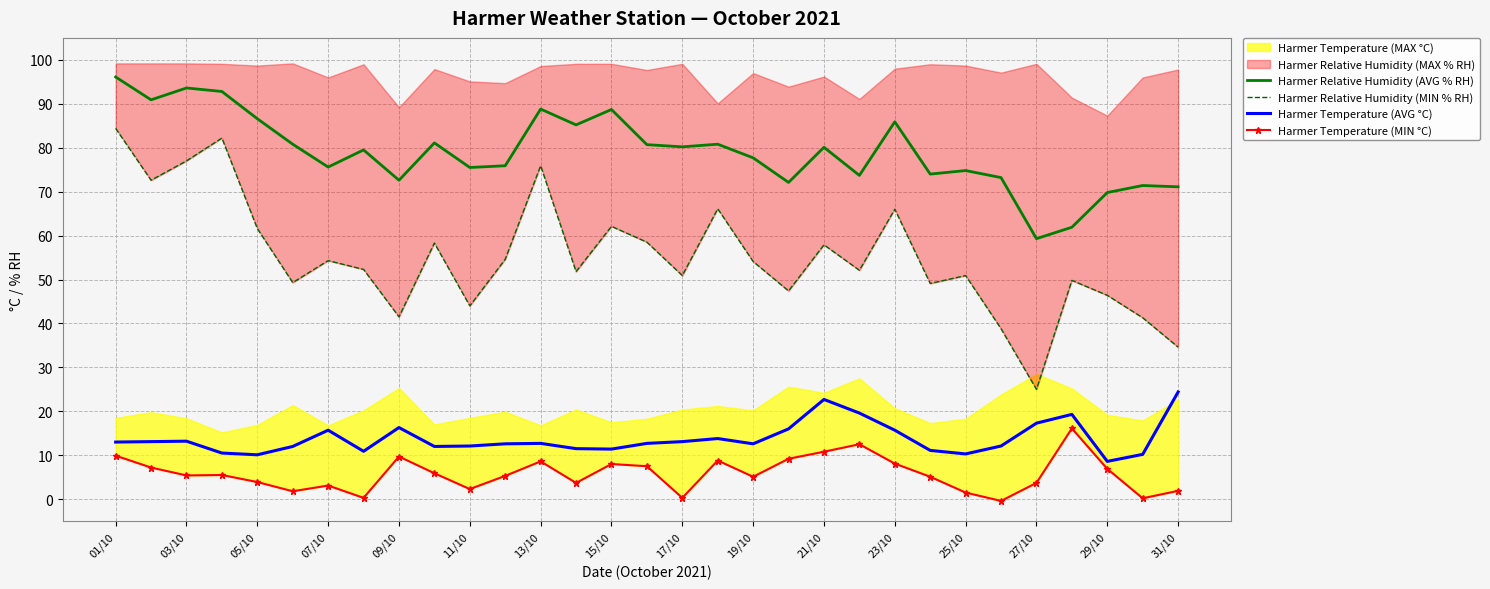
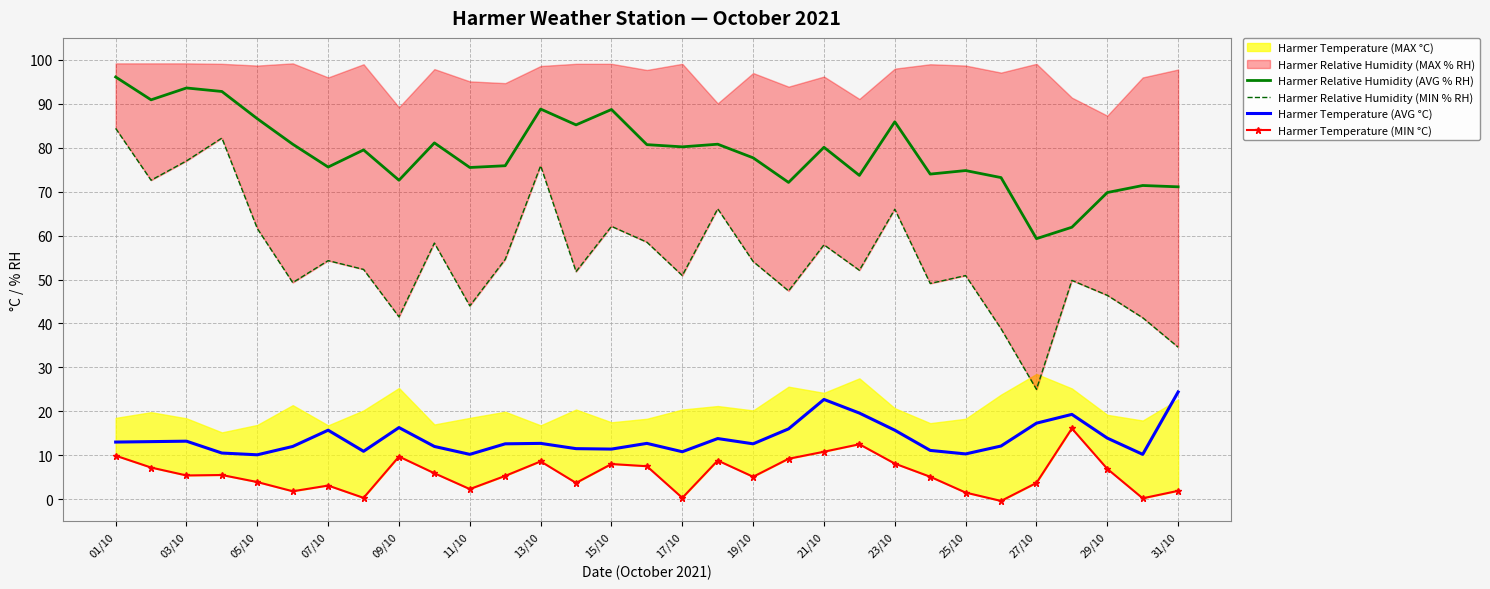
Harmer Temperature (AVG °C), 11/10: 12 -> 10
Harmer Temperature (AVG °C), 17/10: 13 -> 11
Harmer Temperature (AVG °C), 29/10: 9 -> 14
